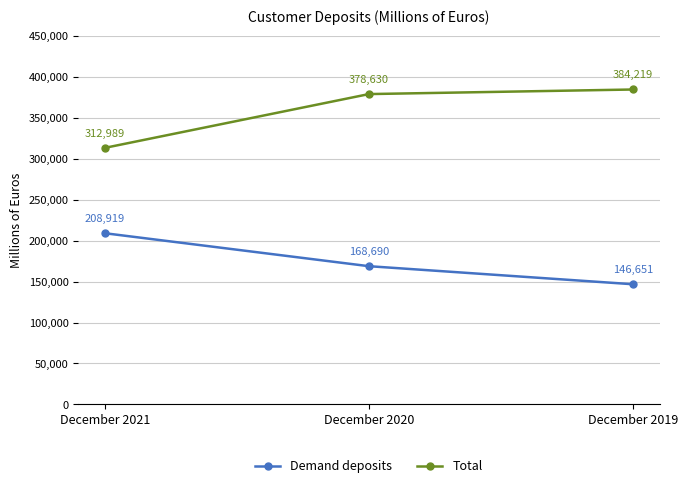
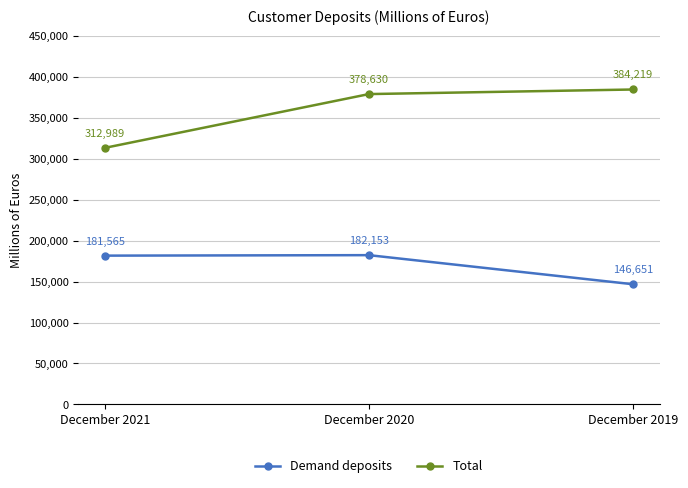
Demand deposits, December 2021: 208,919 -> 181,565
Demand deposits, December 2020: 168,690 -> 182,153
